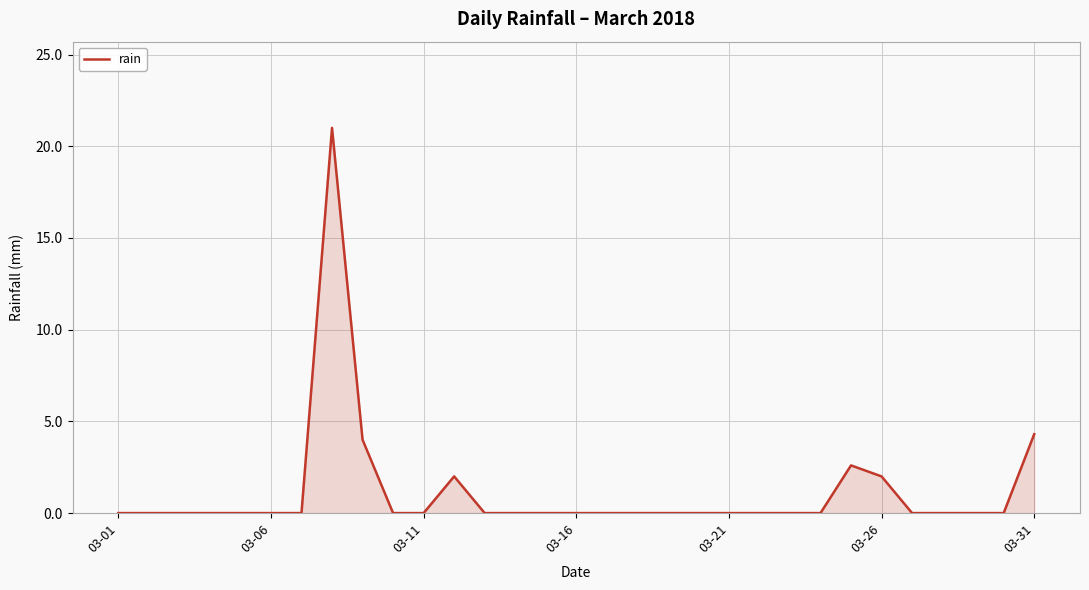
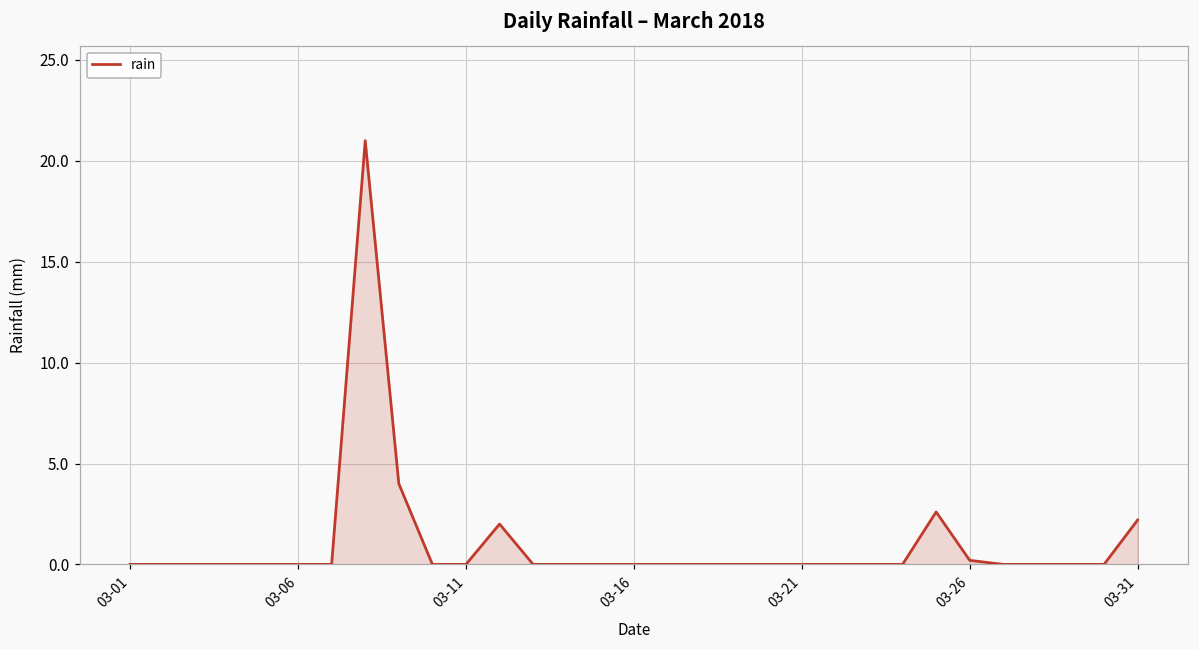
03-26: 2.0 -> 0.2
03-31: 4.3 -> 2.2
